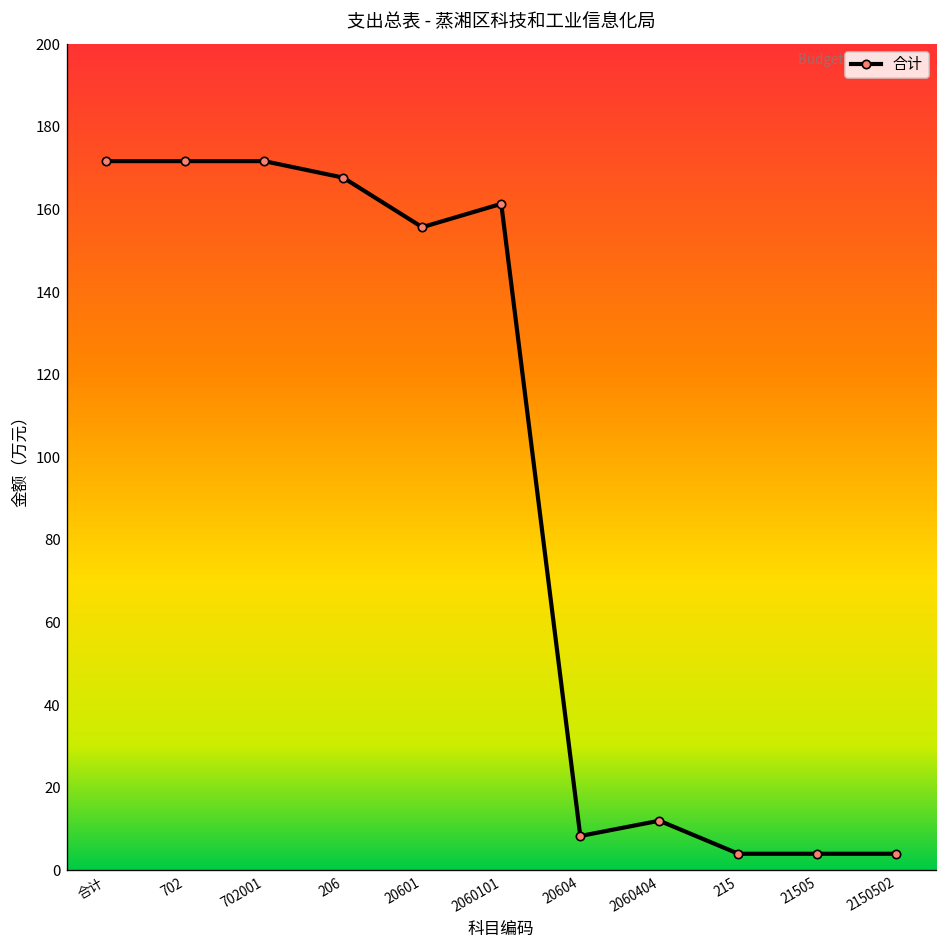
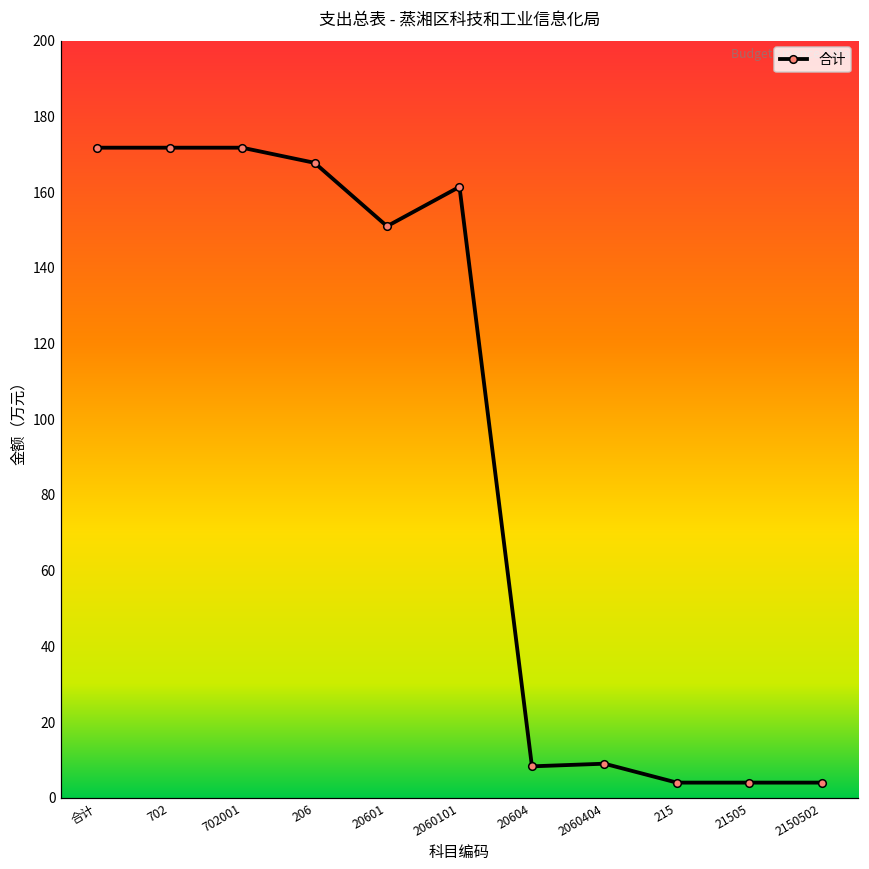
20601: 156 -> 151
2060404: 12 -> 9
